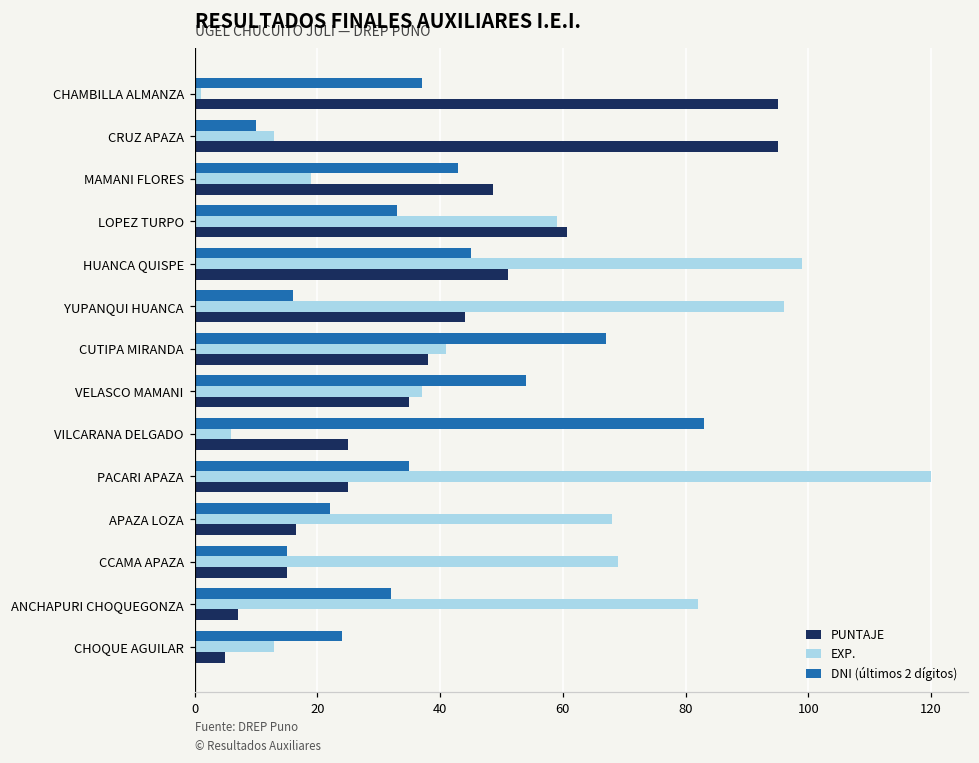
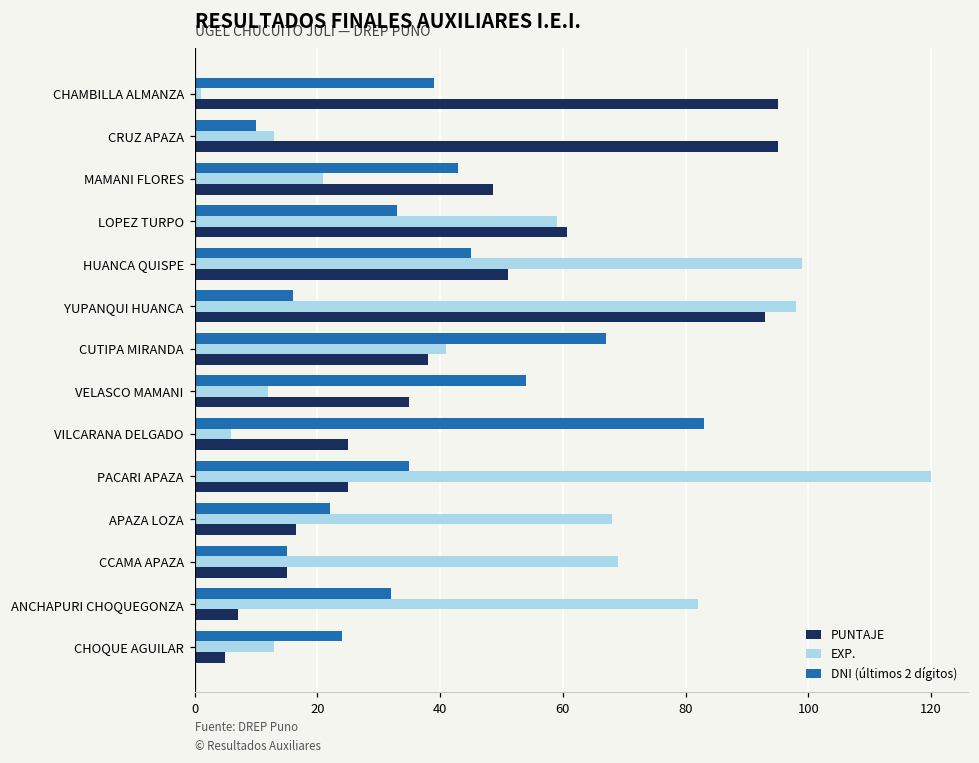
DNI (últimos 2 dígitos), CHAMBILLA ALMANZA: 37 -> 39
EXP., MAMANI FLORES: 19 -> 21
EXP., YUPANQUI HUANCA: 96 -> 98
PUNTAJE, YUPANQUI HUANCA: 44 -> 93
EXP., VELASCO MAMANI: 37 -> 12
